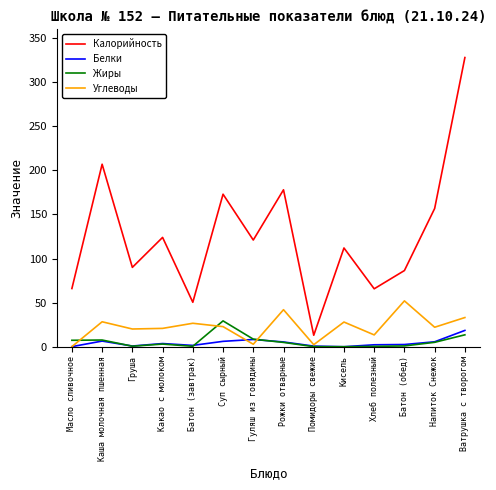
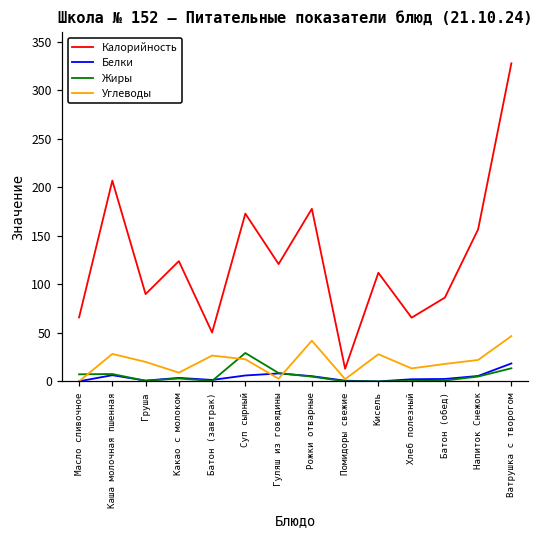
Углеводы, Какао с молоком: 20 -> 10
Углеводы, Батон (обед): 50 -> 20
Углеводы, Ватрушка с творогом: 30 -> 50
